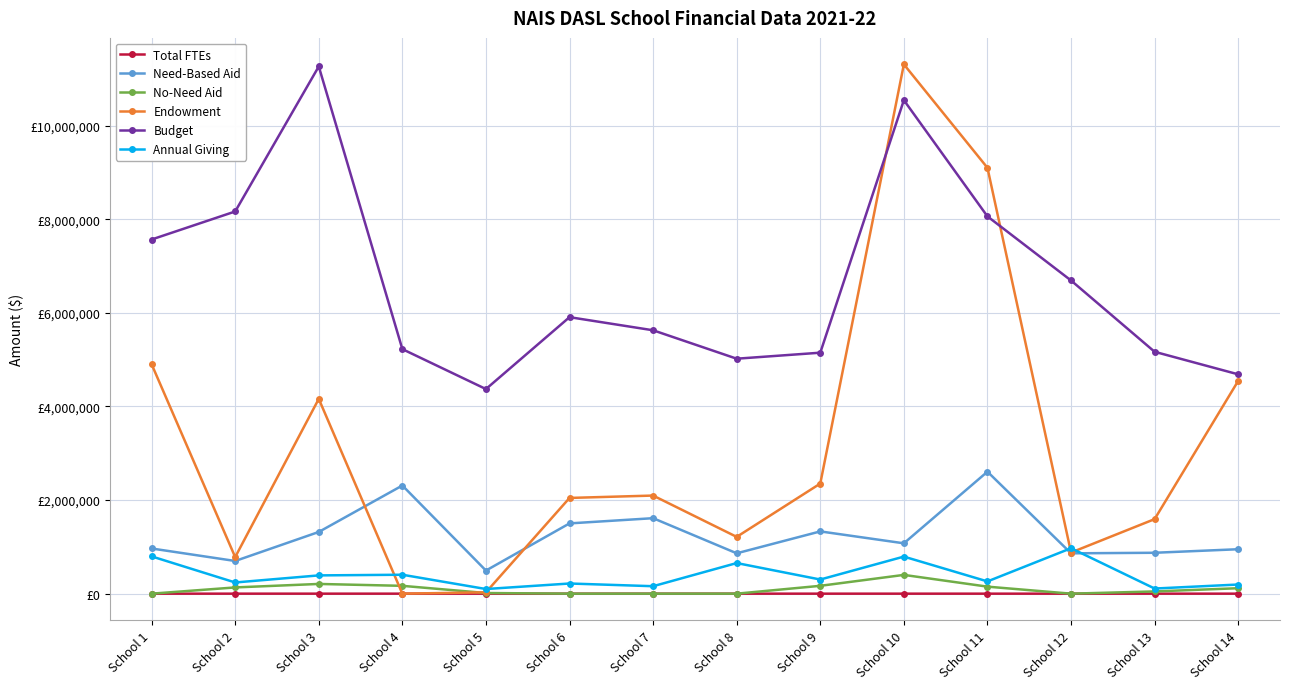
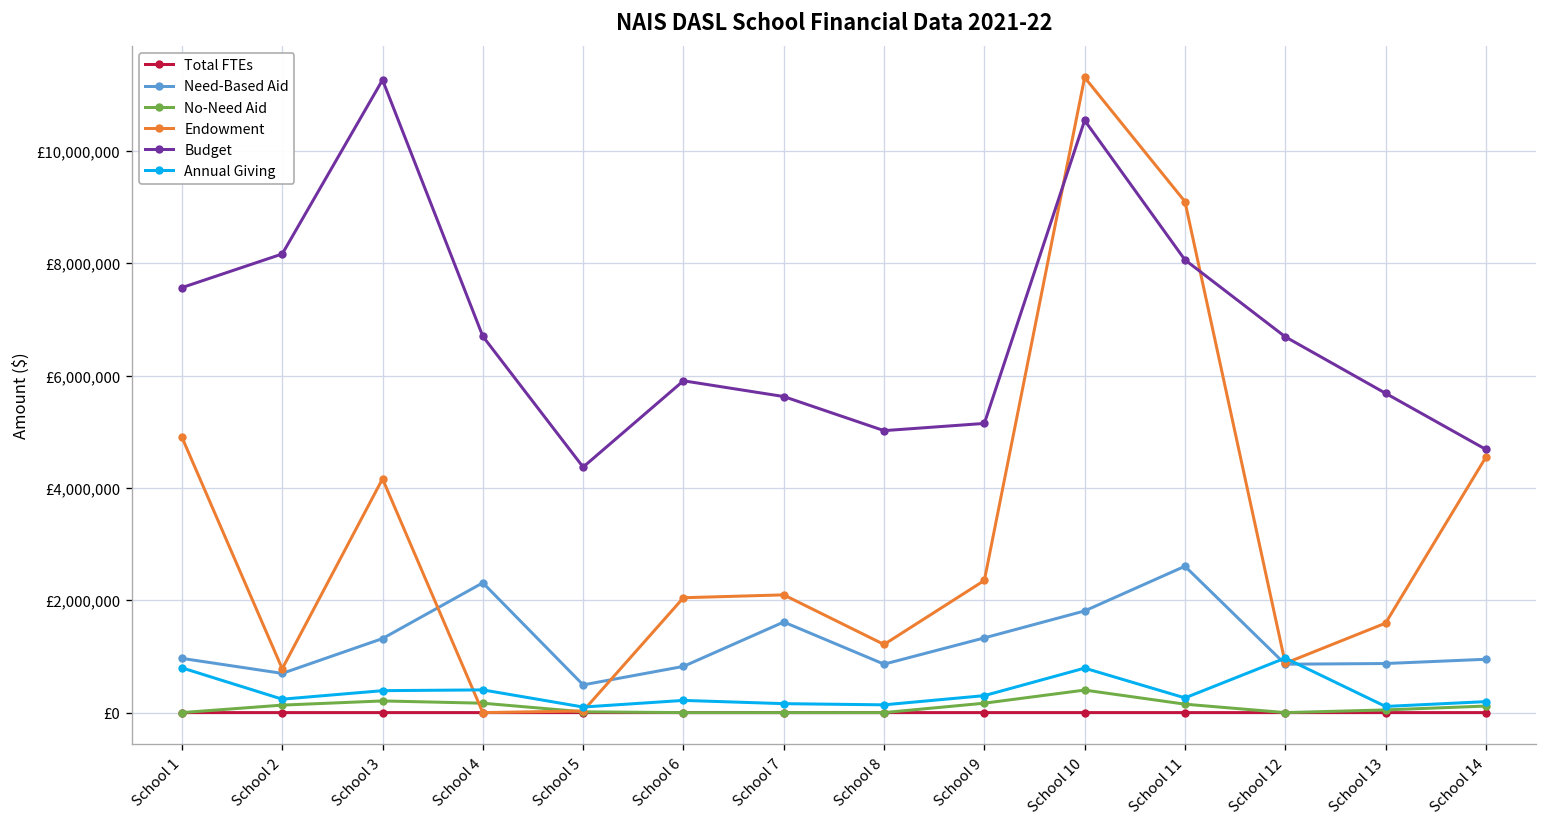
Budget, School 4: £5,200,000 -> £6,700,000
Need-Based Aid, School 6: £1,500,000 -> £800,000
Annual Giving, School 8: £700,000 -> £100,000
Need-Based Aid, School 10: £1,100,000 -> £1,800,000
Budget, School 13: £5,200,000 -> £5,700,000
